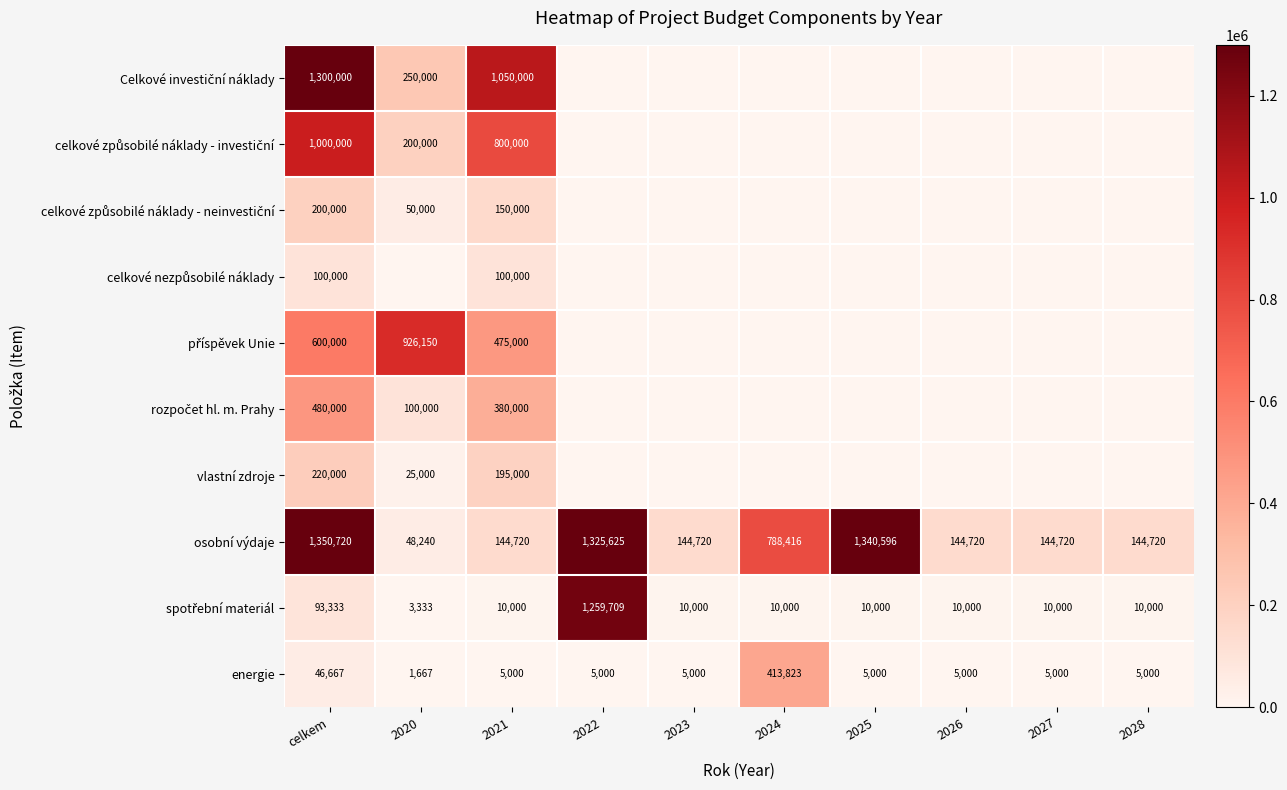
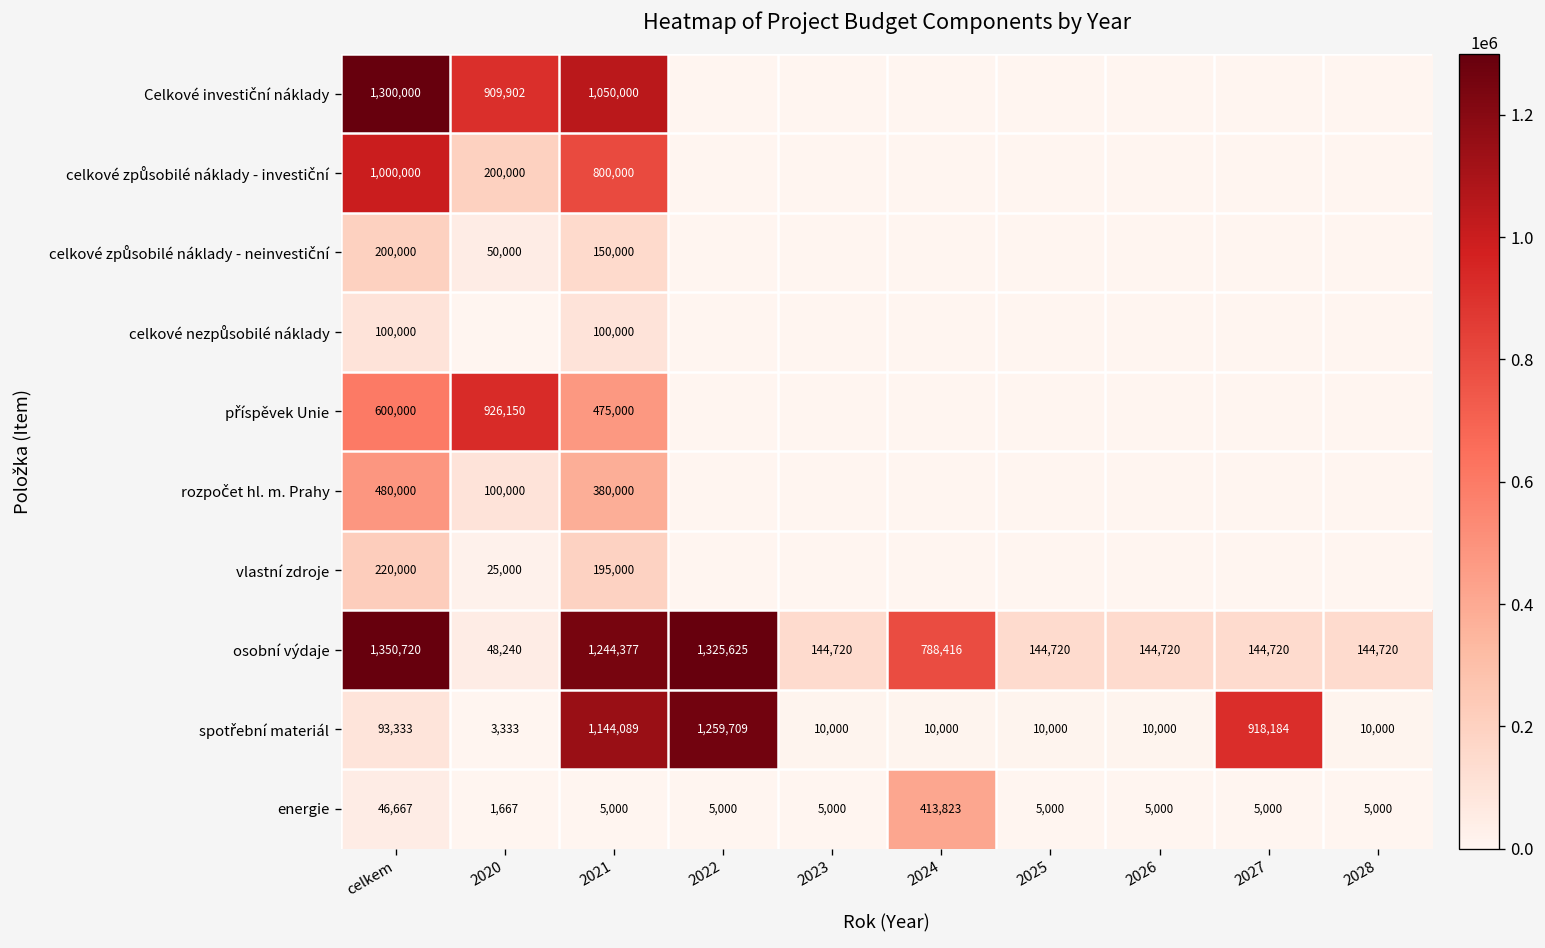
Celkové investiční náklady, 2020: 250,000 -> 909,902
osobní výdaje, 2021: 144,720 -> 1,244,377
osobní výdaje, 2025: 1,340,596 -> 144,720
spotřební materiál, 2021: 10,000 -> 1,144,089
spotřební materiál, 2027: 10,000 -> 918,184
